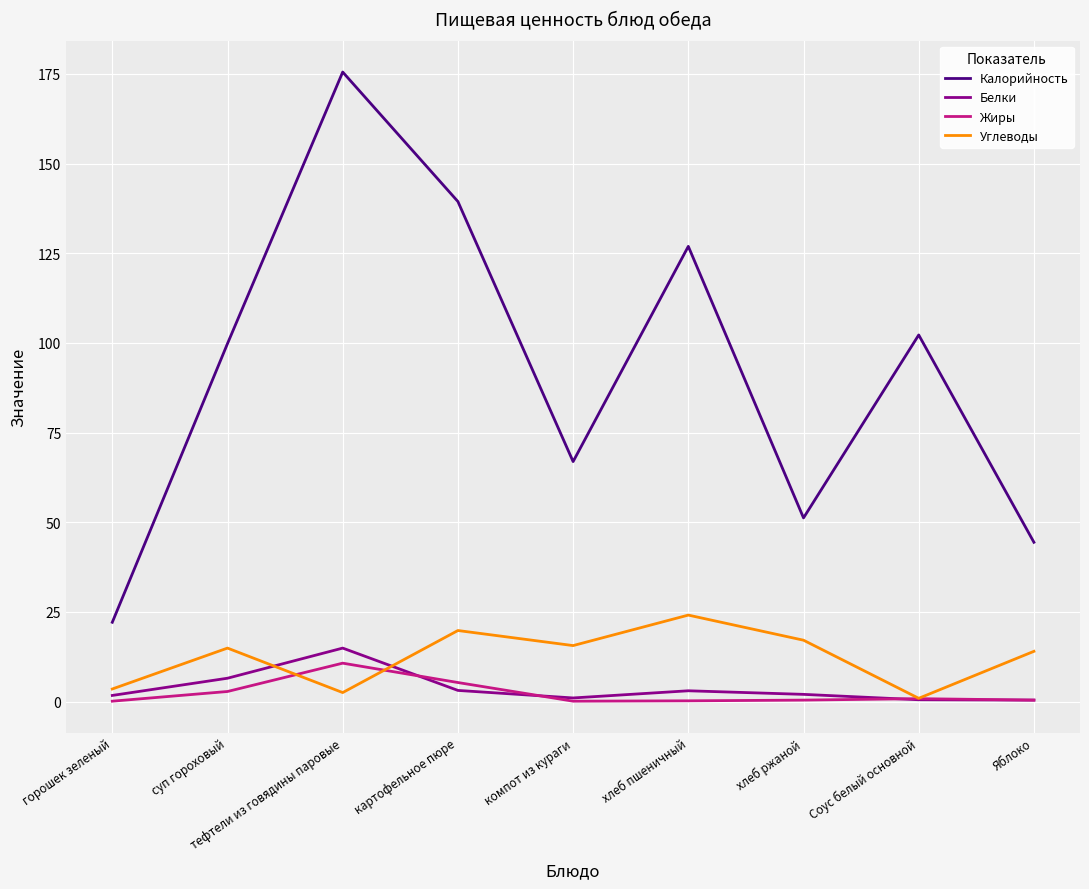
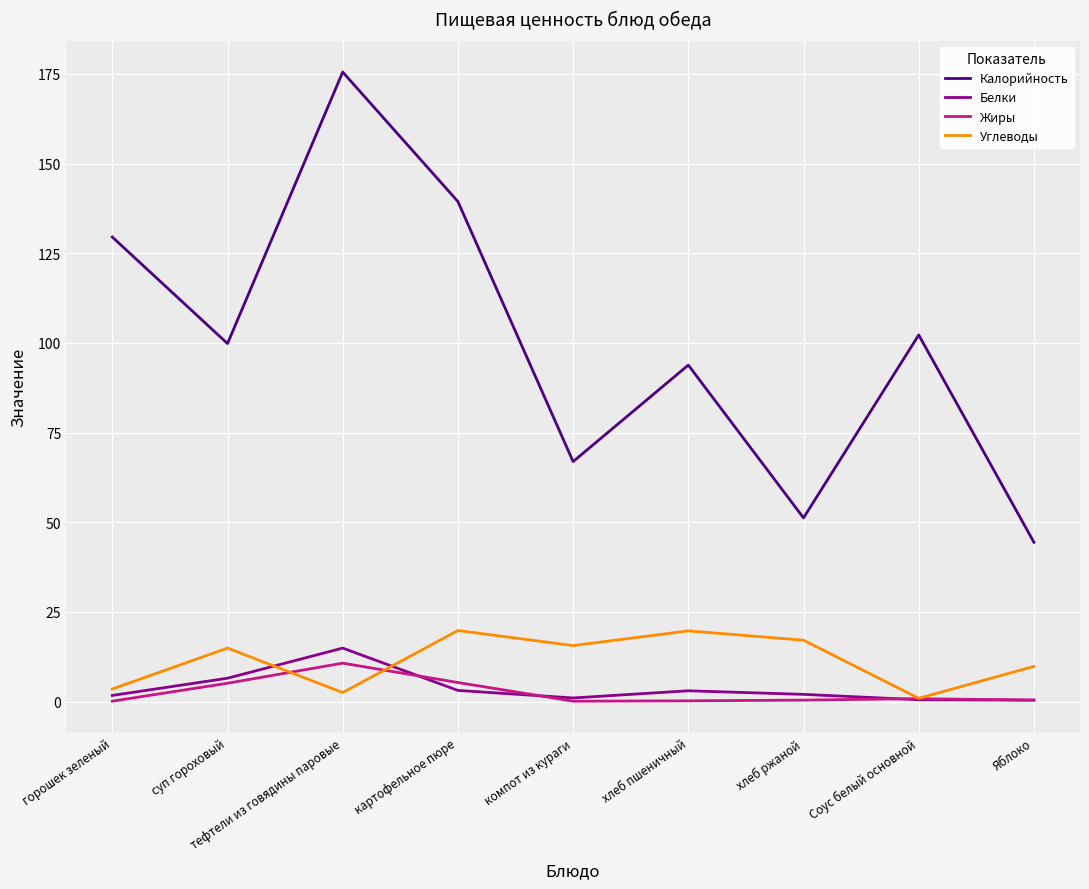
Калорийность, горошек зеленый: 22 -> 130
Жиры, суп гороховый: 3 -> 5
Калорийность, хлеб пшеничный: 127 -> 94
Углеводы, хлеб пшеничный: 24 -> 20
Углеводы, Яблоко: 14 -> 10
